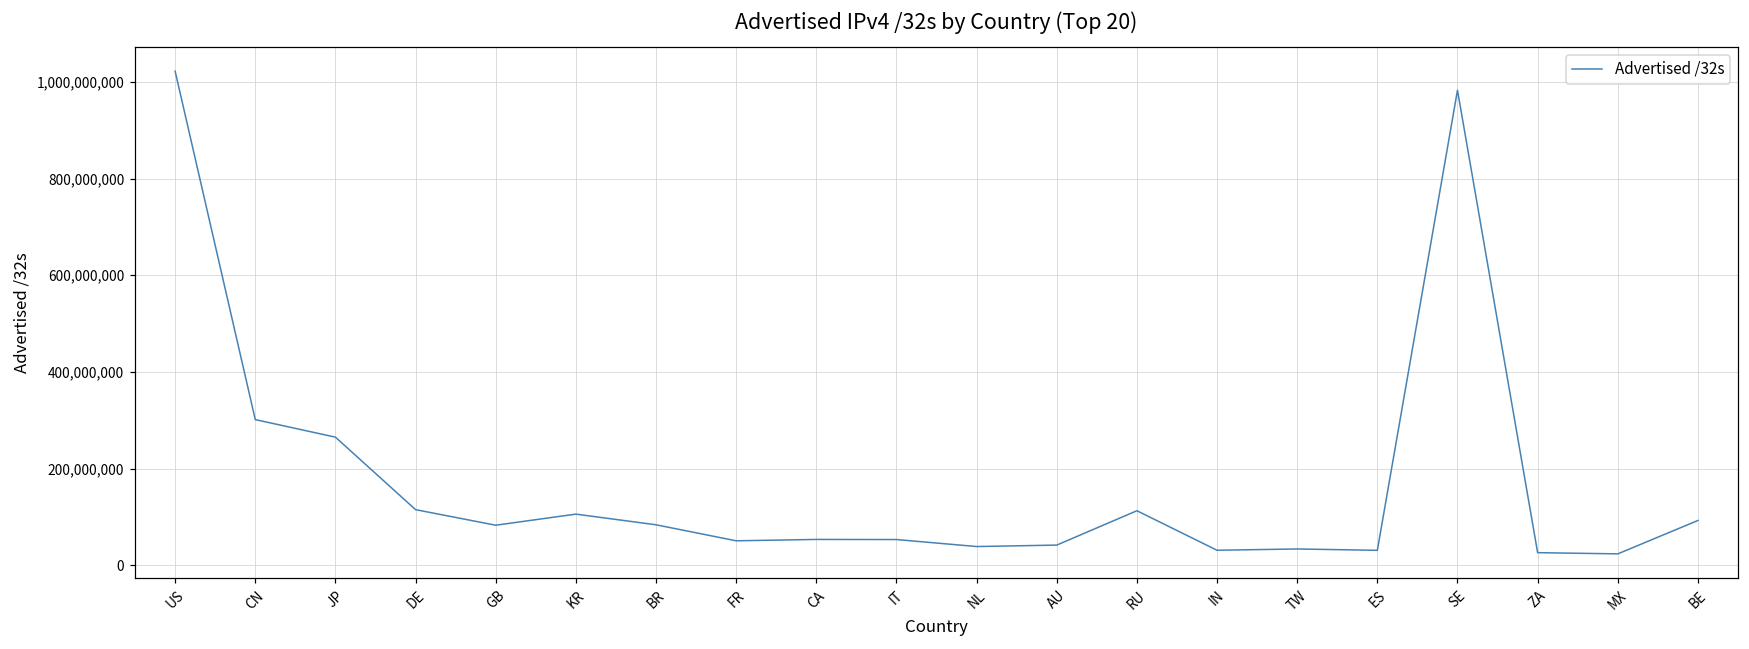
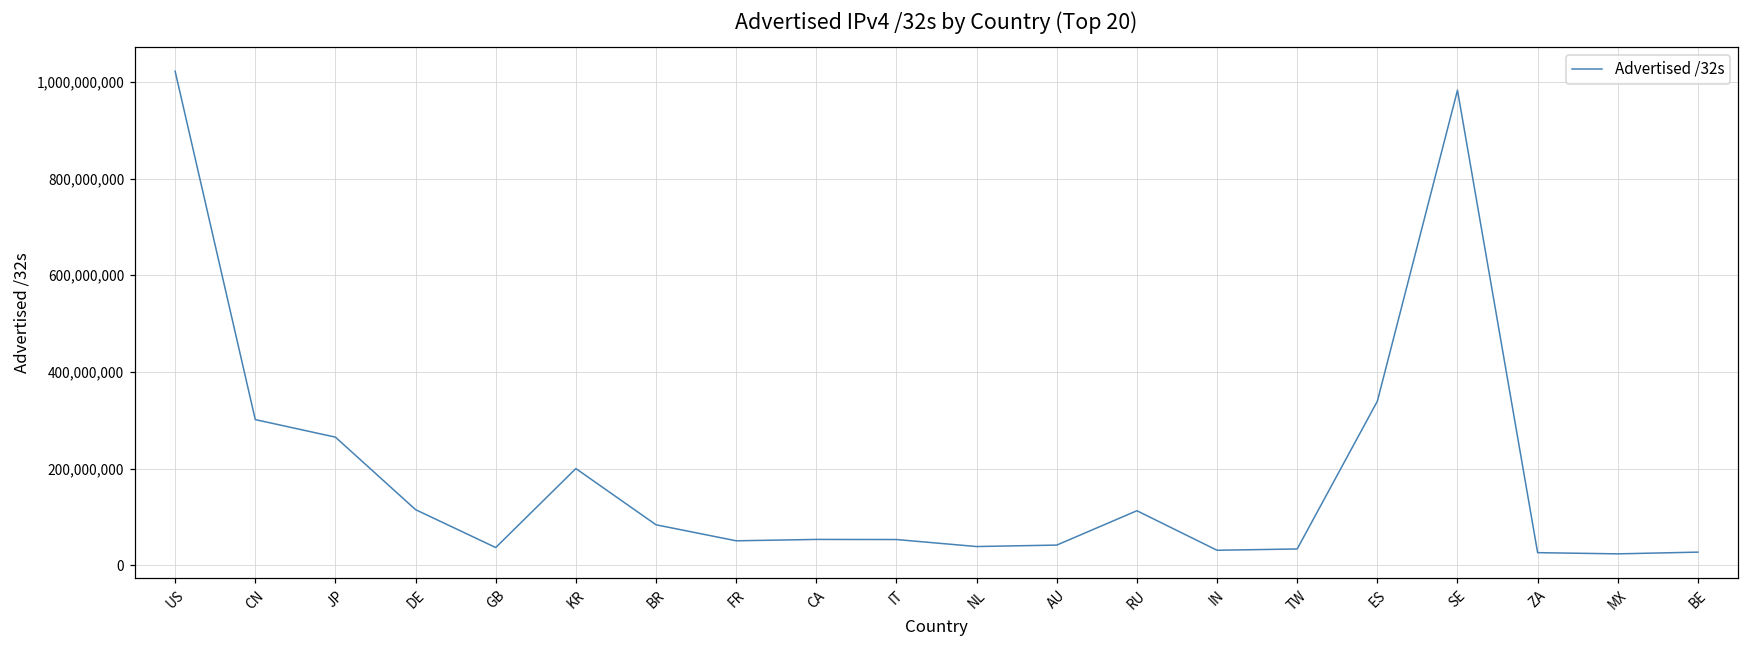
GB: 80,000,000 -> 40,000,000
KR: 110,000,000 -> 200,000,000
ES: 30,000,000 -> 340,000,000
BE: 90,000,000 -> 30,000,000
